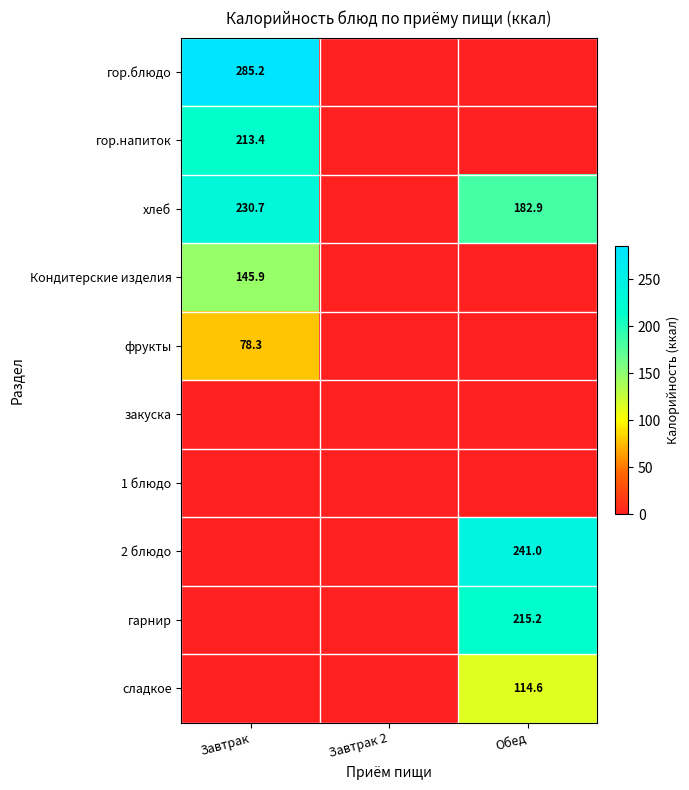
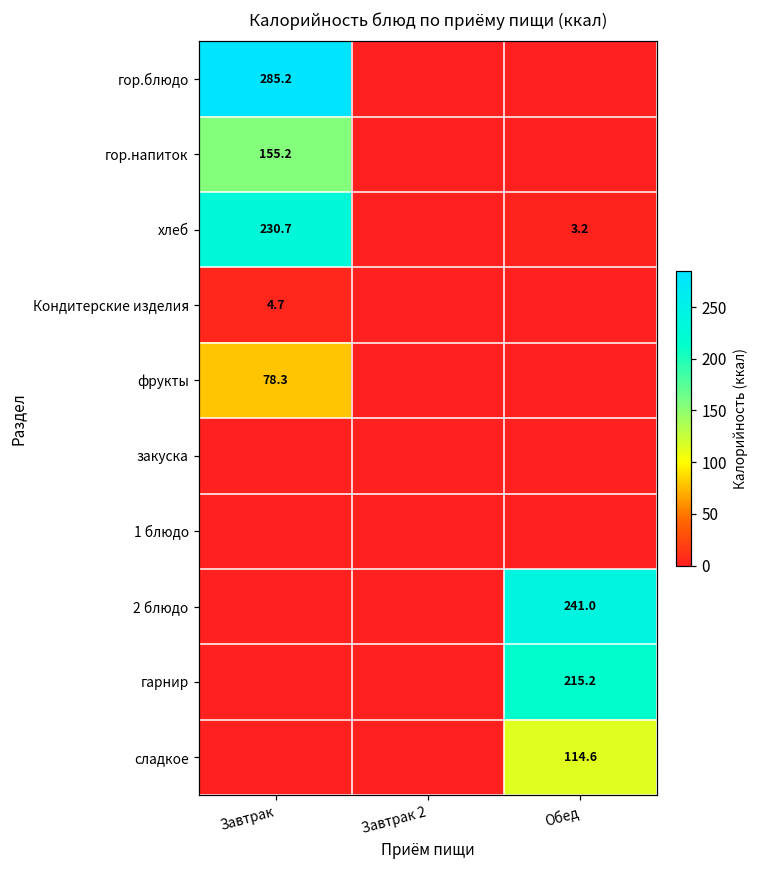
гор.напиток, Завтрак: 213.4 -> 155.2
хлеб, Обед: 182.9 -> 3.2
Кондитерские изделия, Завтрак: 145.9 -> 4.7
